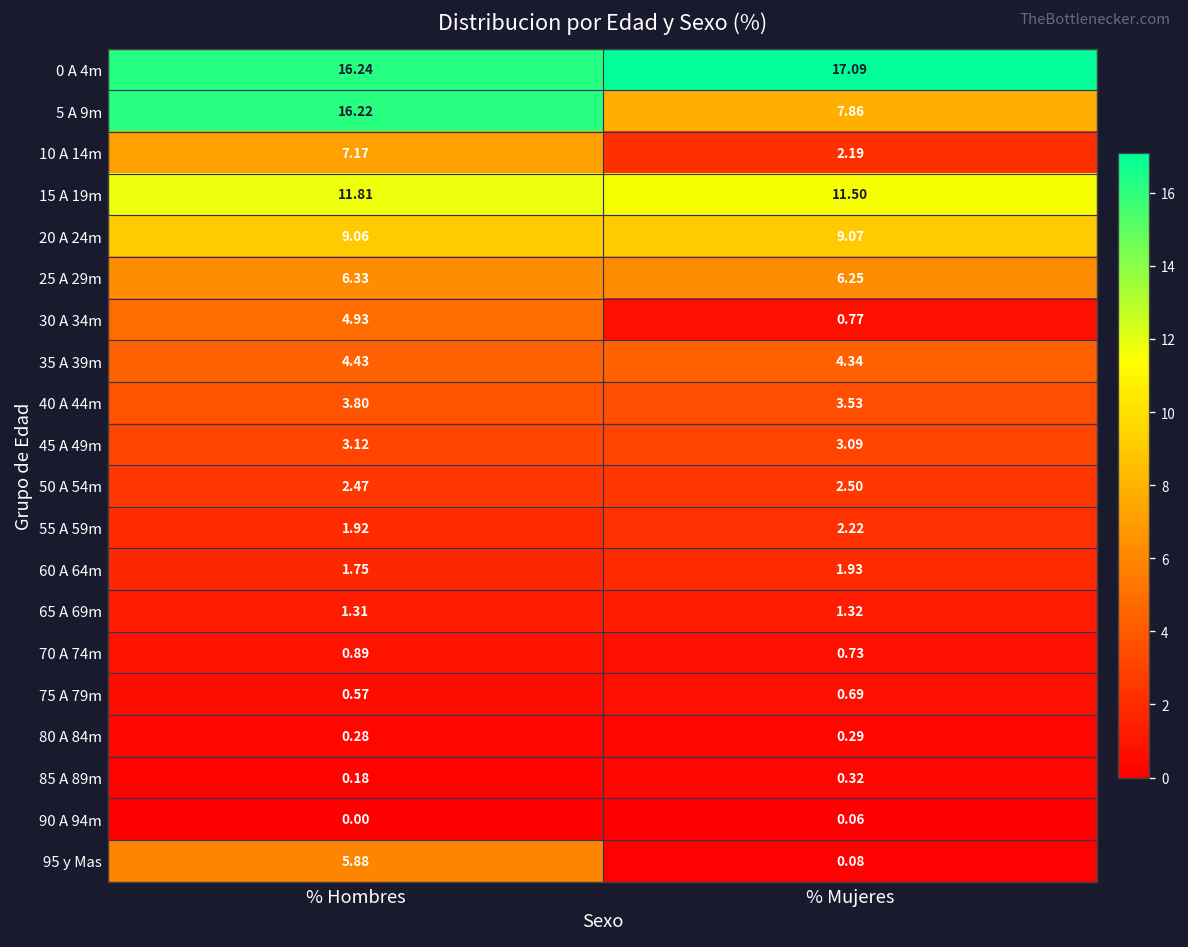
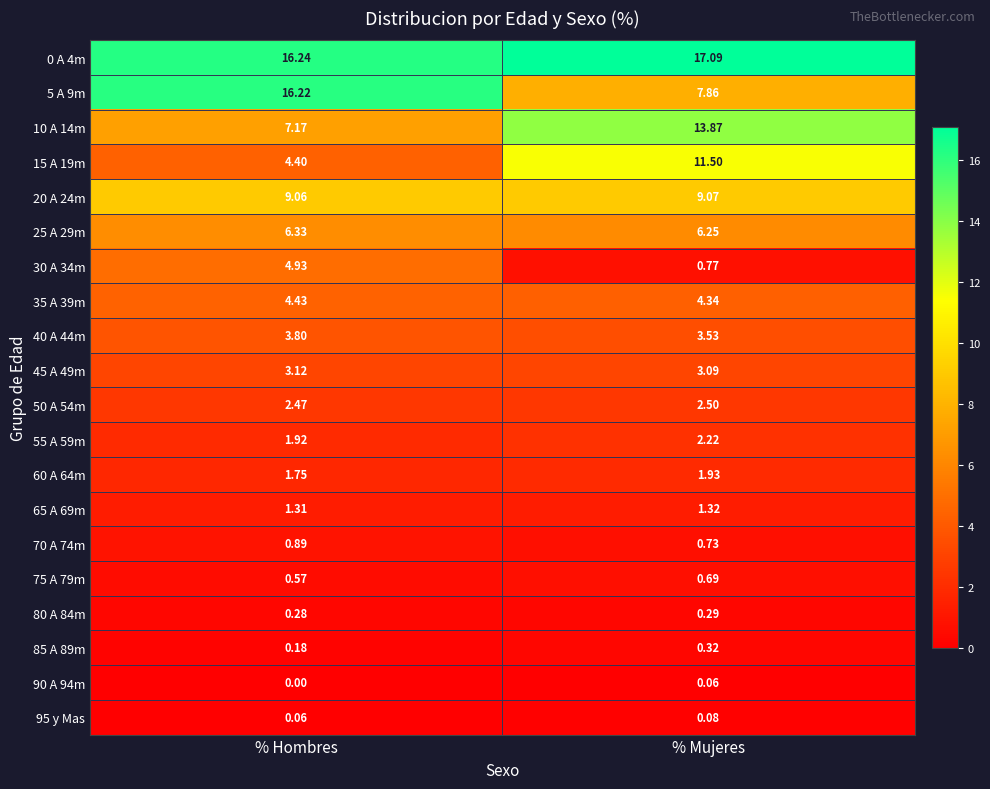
10 A 14m, % Mujeres: 2.19 -> 13.87
15 A 19m, % Hombres: 11.81 -> 4.40
95 y Mas, % Hombres: 5.88 -> 0.06
